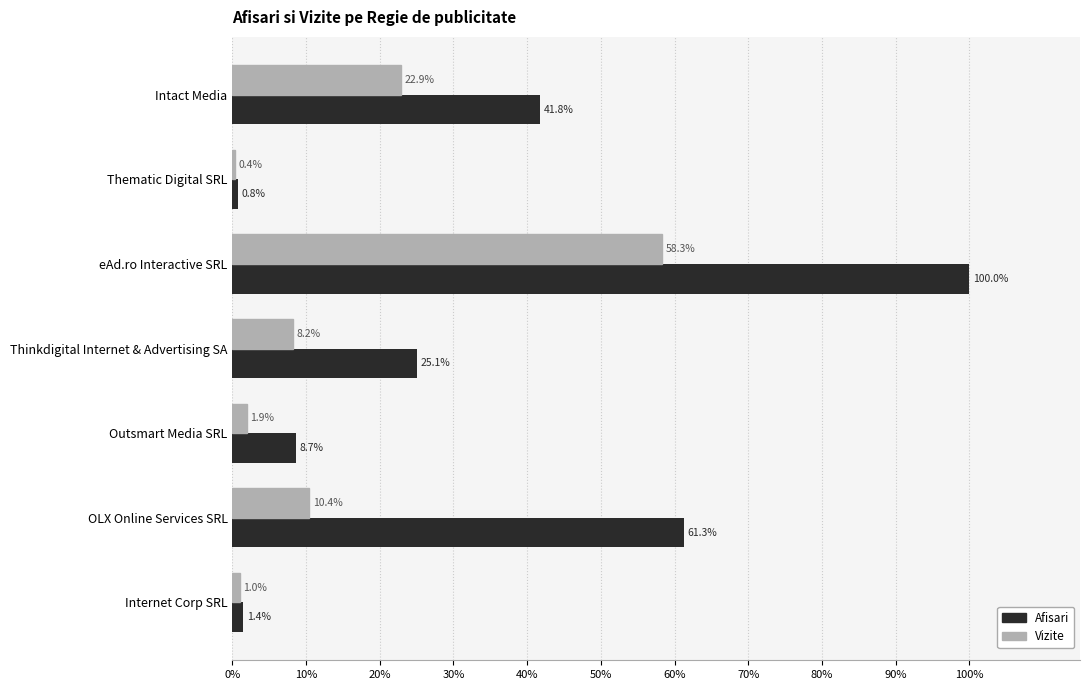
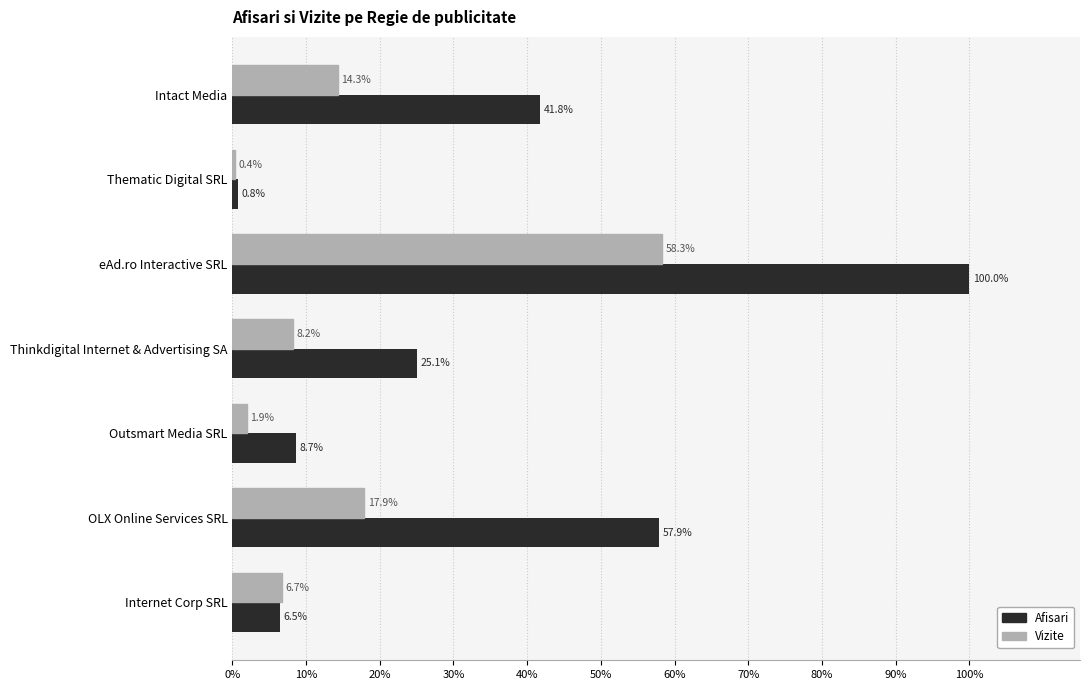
Vizite, Intact Media: 22.9% -> 14.3%
Vizite, OLX Online Services SRL: 10.4% -> 17.9%
Afisari, OLX Online Services SRL: 61.3% -> 57.9%
Vizite, Internet Corp SRL: 1.0% -> 6.7%
Afisari, Internet Corp SRL: 1.4% -> 6.5%
